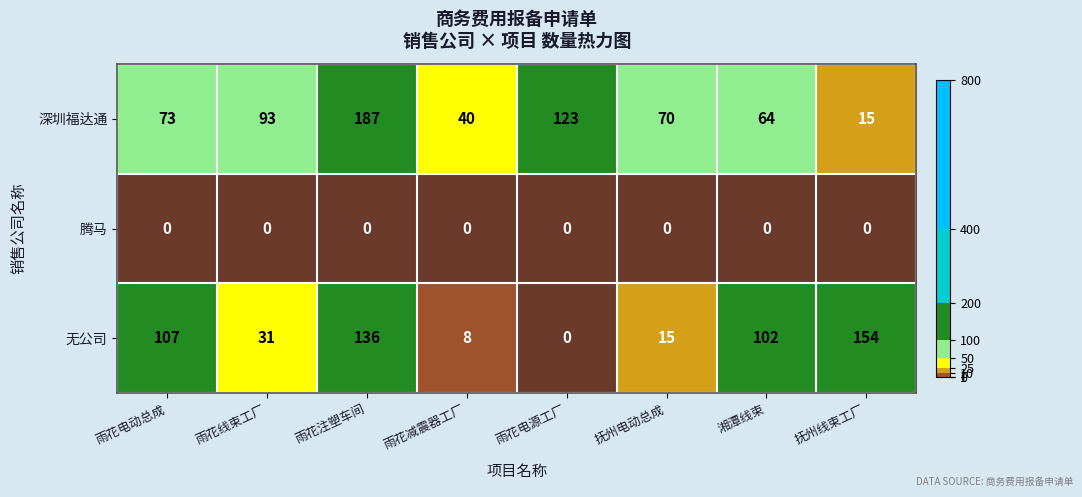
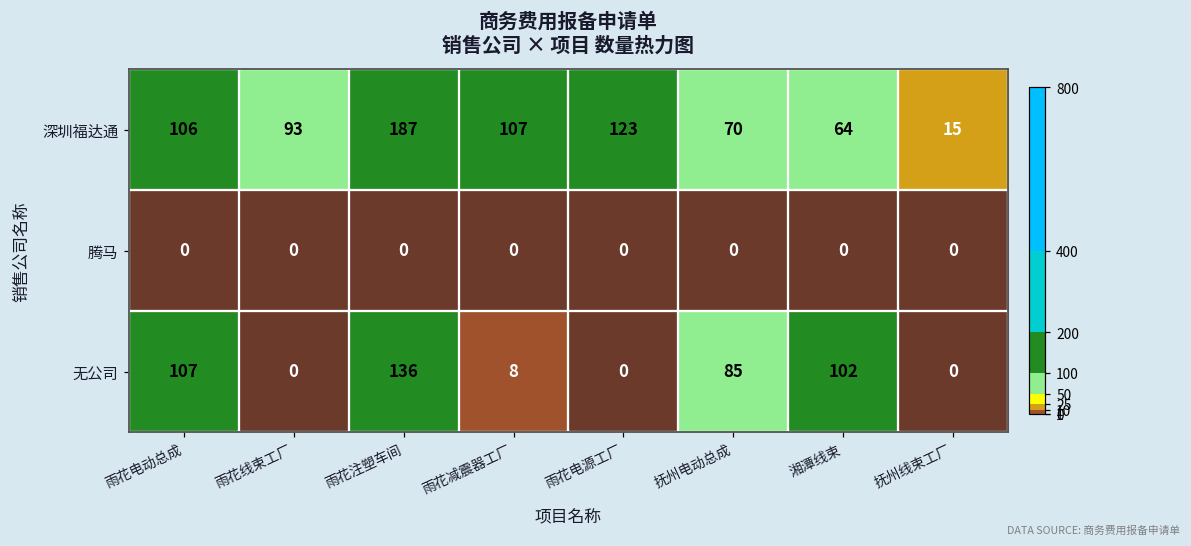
深圳福达通, 雨花电动总成: 73 -> 106
深圳福达通, 雨花减震器工厂: 40 -> 107
无公司, 雨花线束工厂: 31 -> 0
无公司, 抚州电动总成: 15 -> 85
无公司, 抚州线束工厂: 154 -> 0
